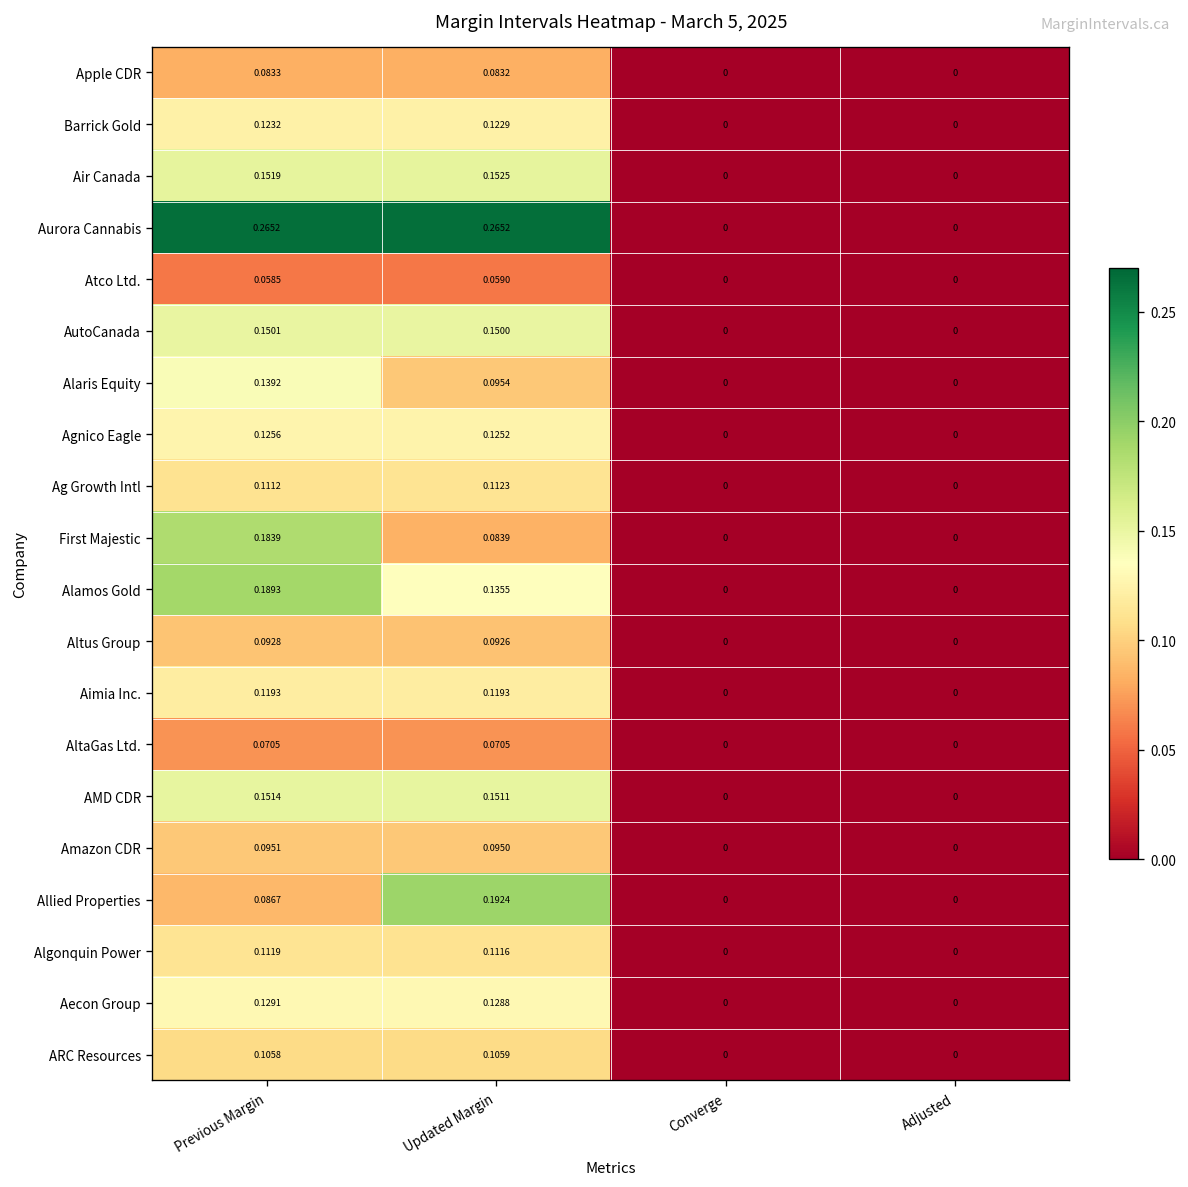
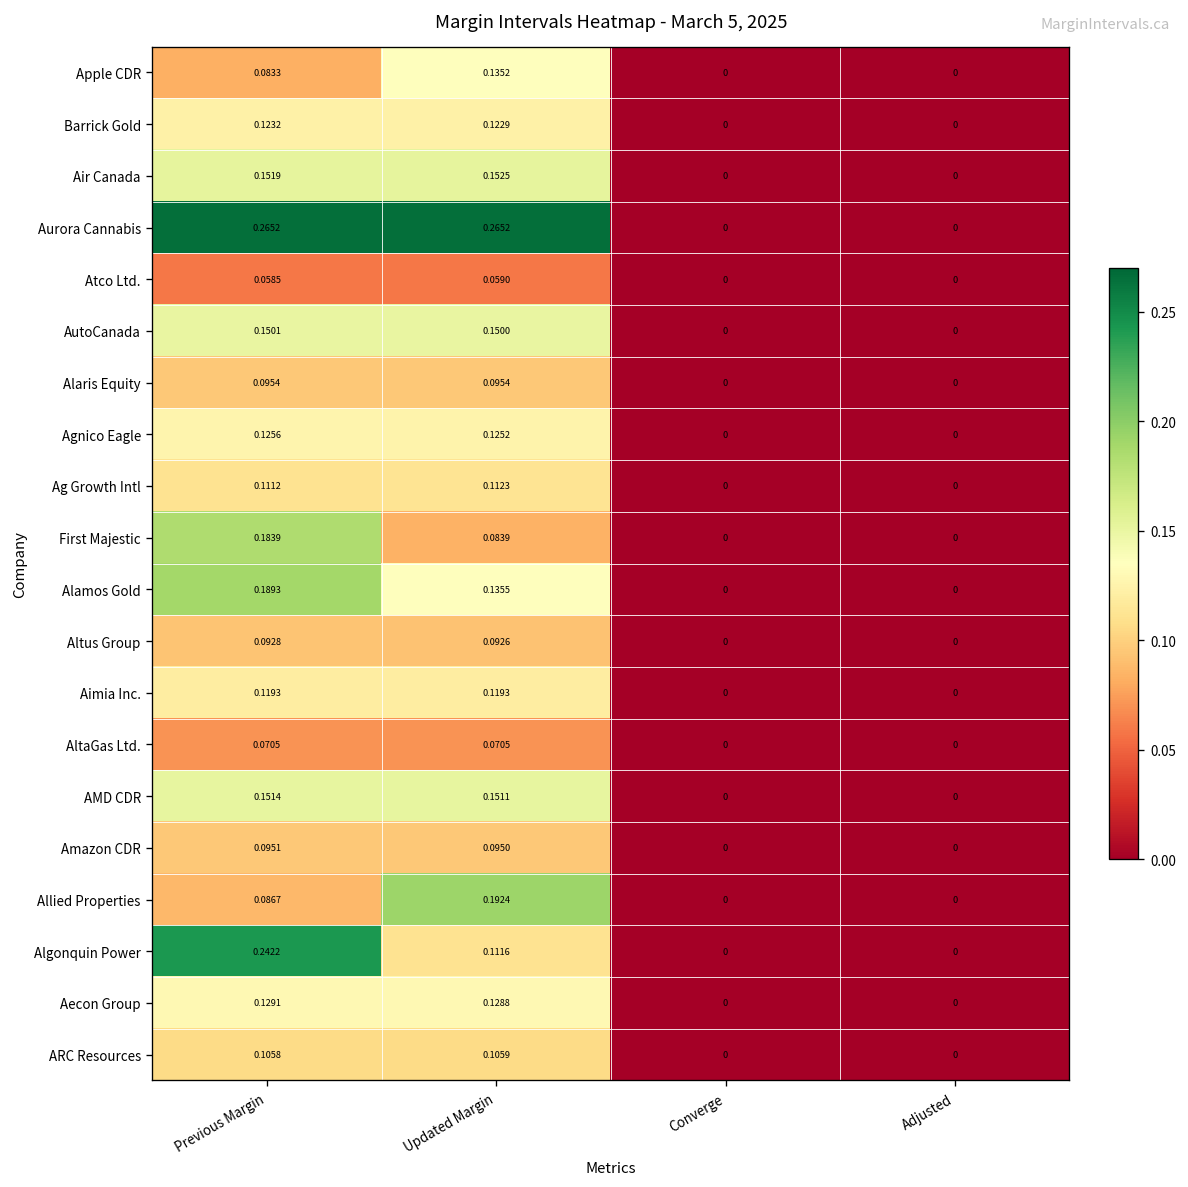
Apple CDR, Updated Margin: 0.0832 -> 0.1352
Alaris Equity, Previous Margin: 0.1392 -> 0.0954
Algonquin Power, Previous Margin: 0.1119 -> 0.2422
